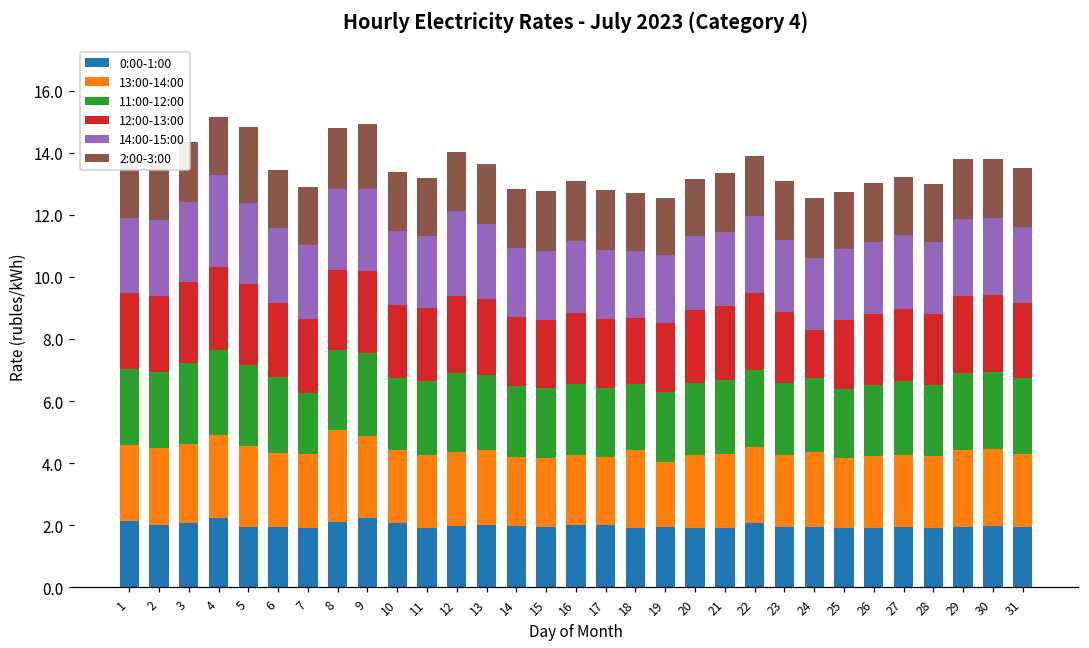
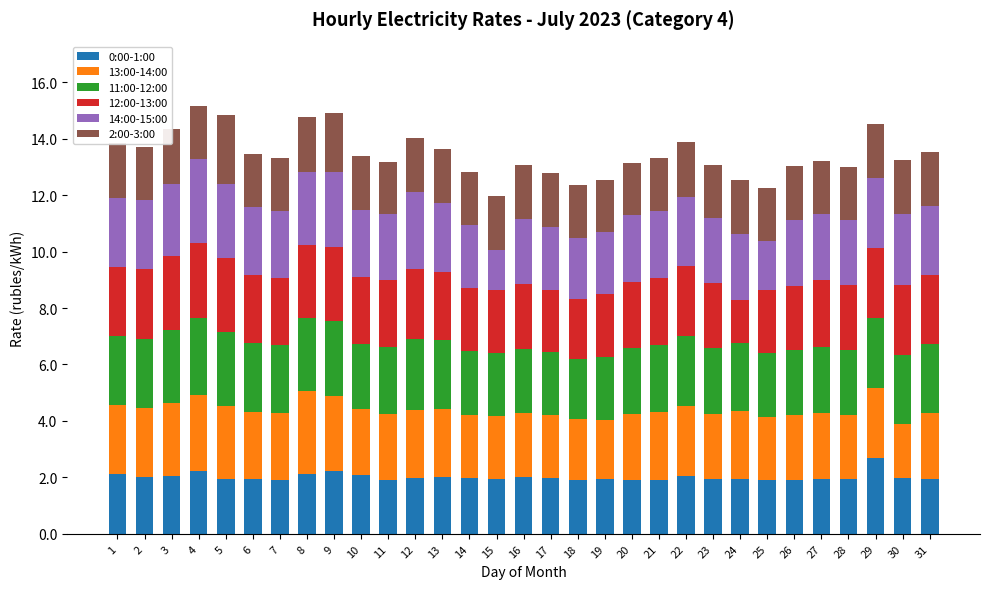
11:00-12:00, 7: 2.0 -> 2.4
14:00-15:00, 15: 2.2 -> 1.4
13:00-14:00, 18: 2.5 -> 2.1
14:00-15:00, 25: 2.3 -> 1.8
0:00-1:00, 29: 1.9 -> 2.7
13:00-14:00, 30: 2.5 -> 1.9
